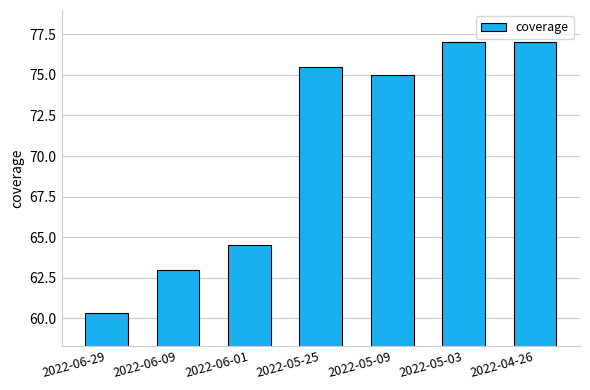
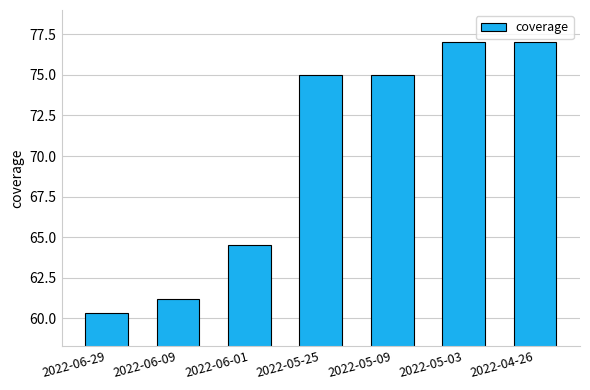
2022-06-09: 63.0 -> 61.2
2022-05-25: 75.5 -> 75.0
